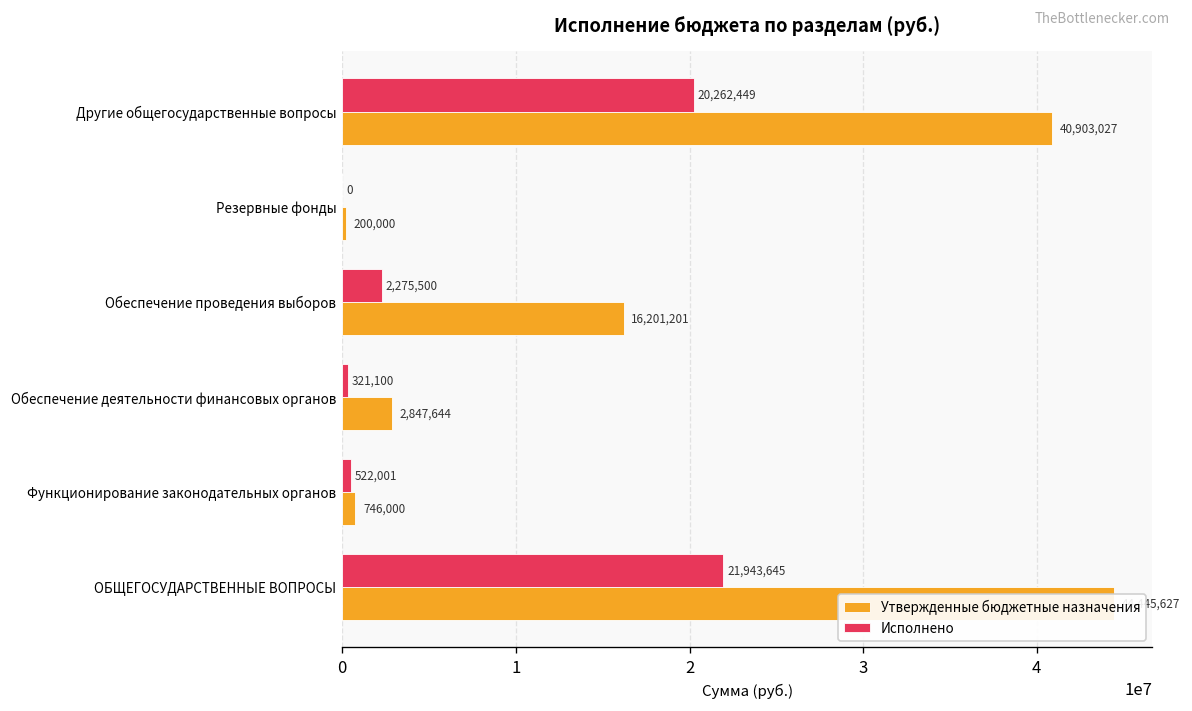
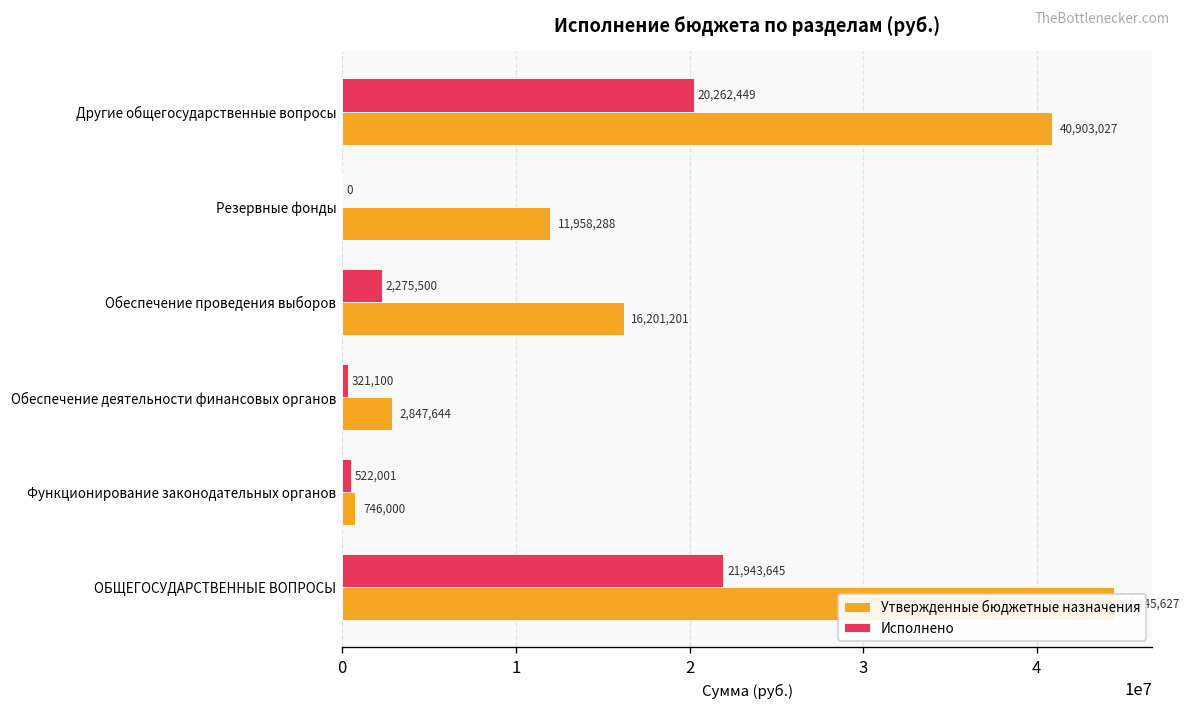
Утвержденные бюджетные назначения, Резервные фонды: 200,000 -> 11,958,288
